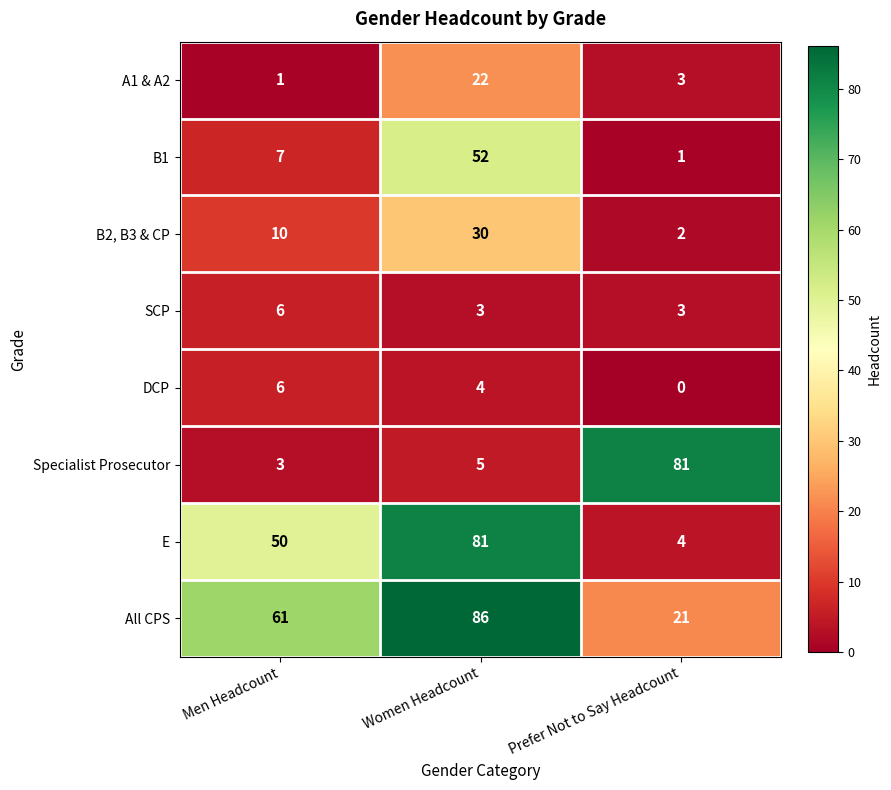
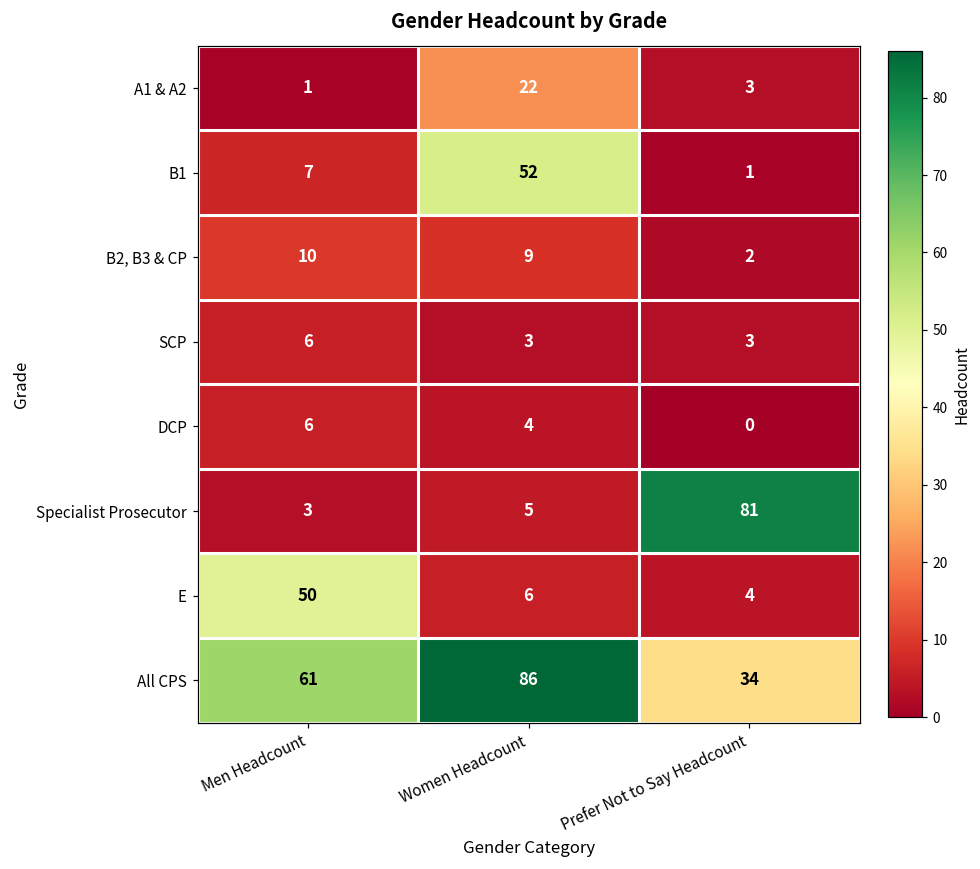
B2, B3 & CP, Women Headcount: 30 -> 9
E, Women Headcount: 81 -> 6
All CPS, Prefer Not to Say Headcount: 21 -> 34
